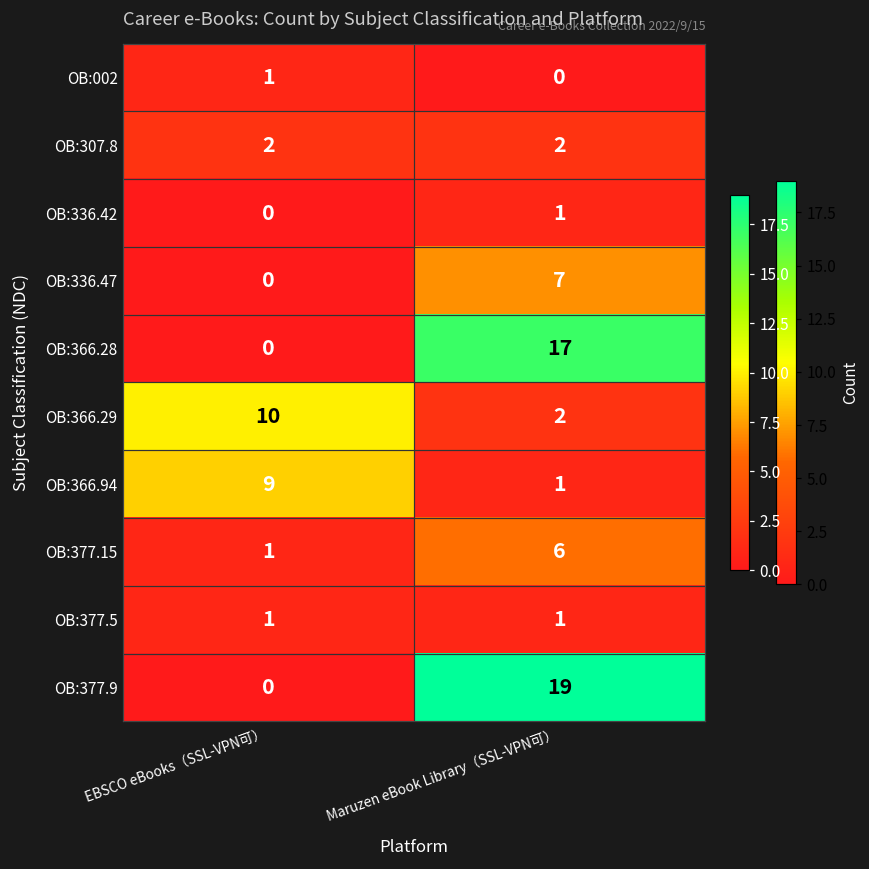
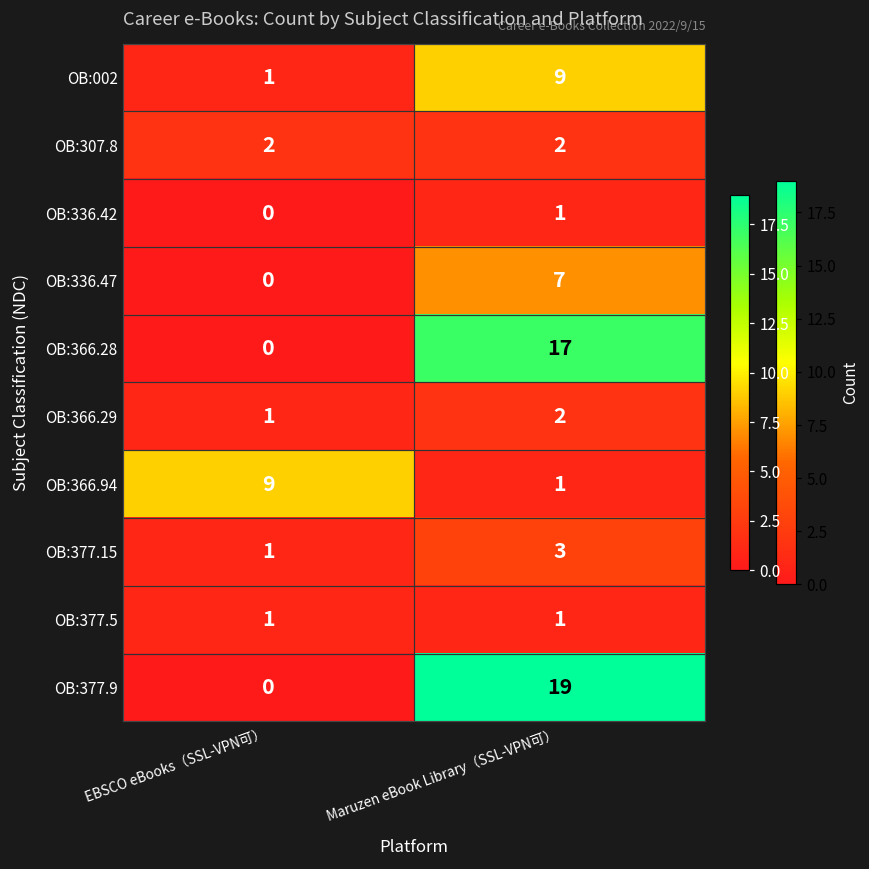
OB:002, Maruzen eBook Library（SSL-VPN可）: 0 -> 9
OB:366.29, EBSCO eBooks（SSL-VPN可）: 10 -> 1
OB:377.15, Maruzen eBook Library（SSL-VPN可）: 6 -> 3
